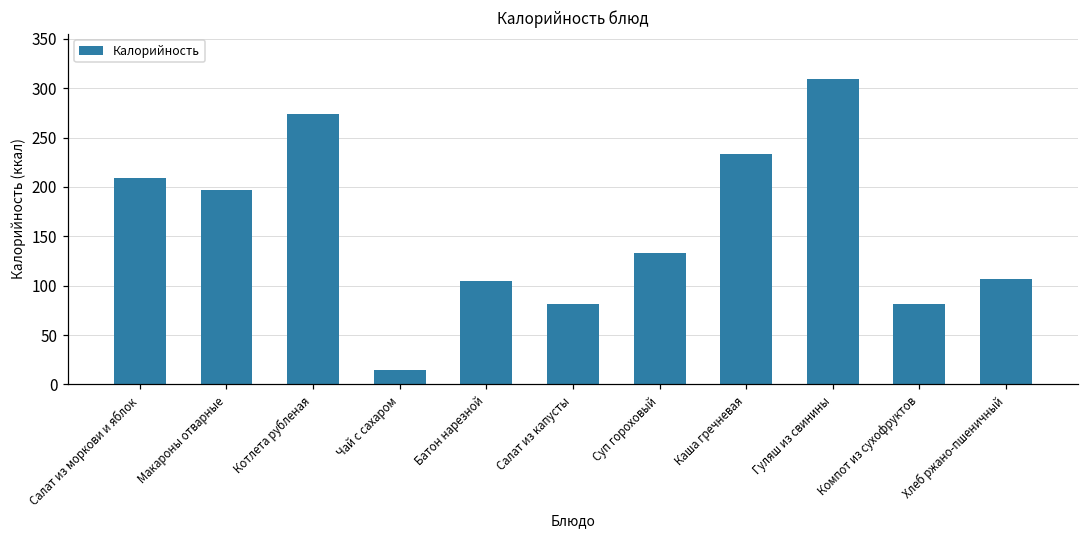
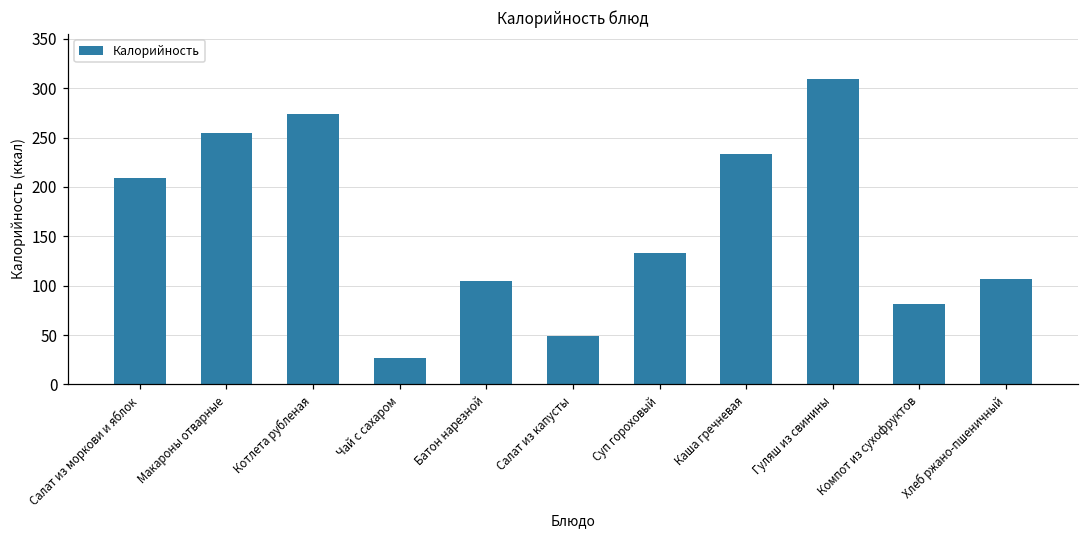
Макароны отварные: 200 -> 260
Чай с сахаром: 10 -> 30
Салат из капусты: 80 -> 50
